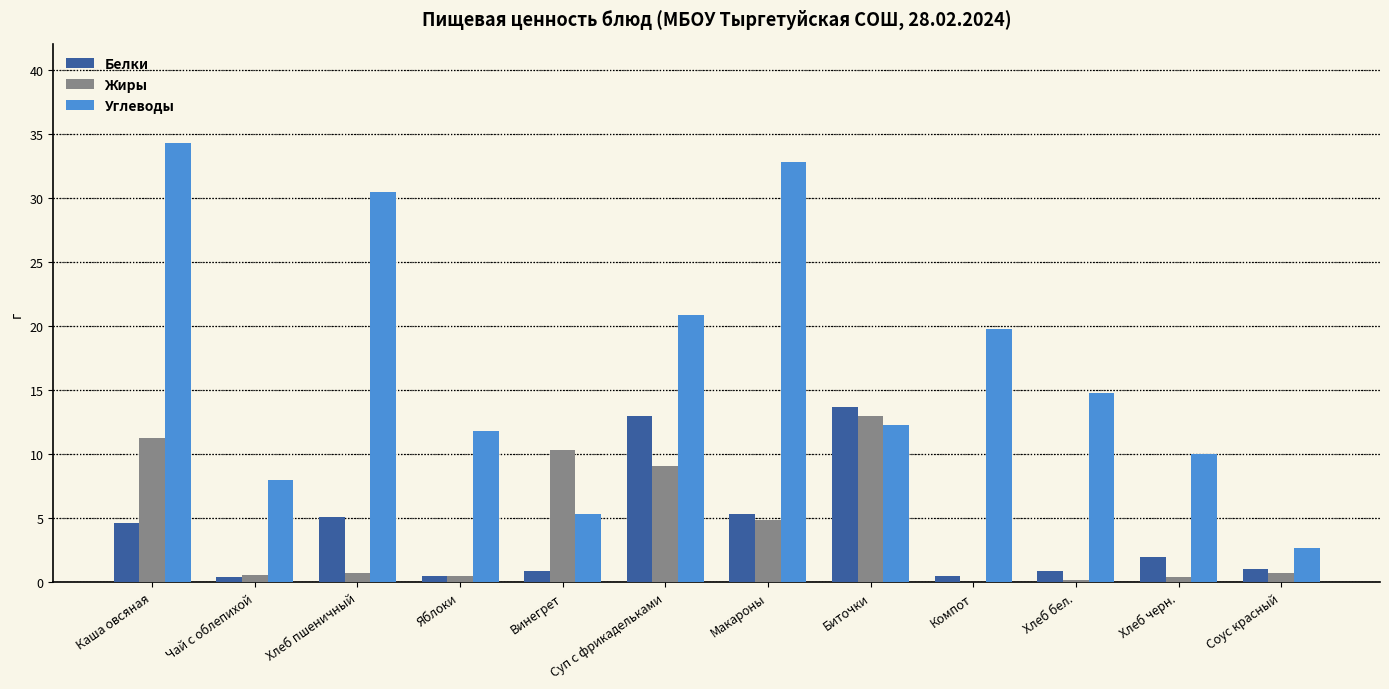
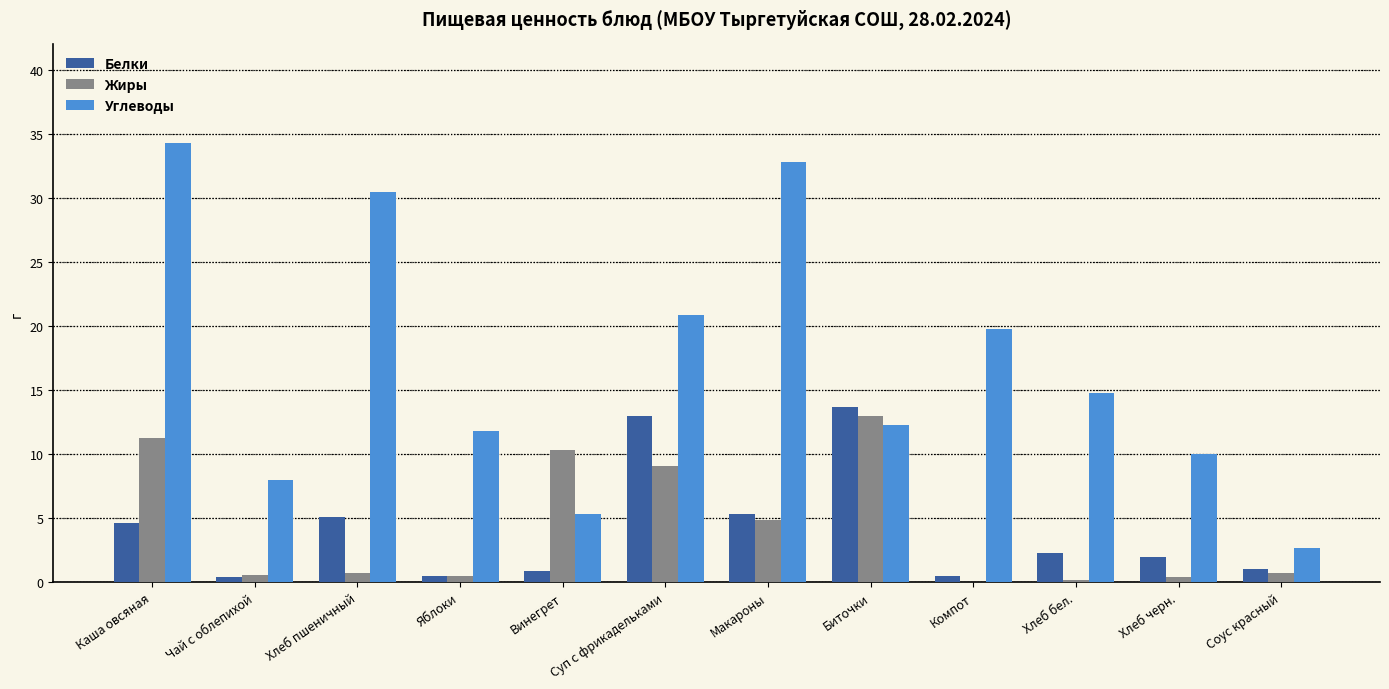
Белки, Хлеб бел.: 0.9 -> 2.3
